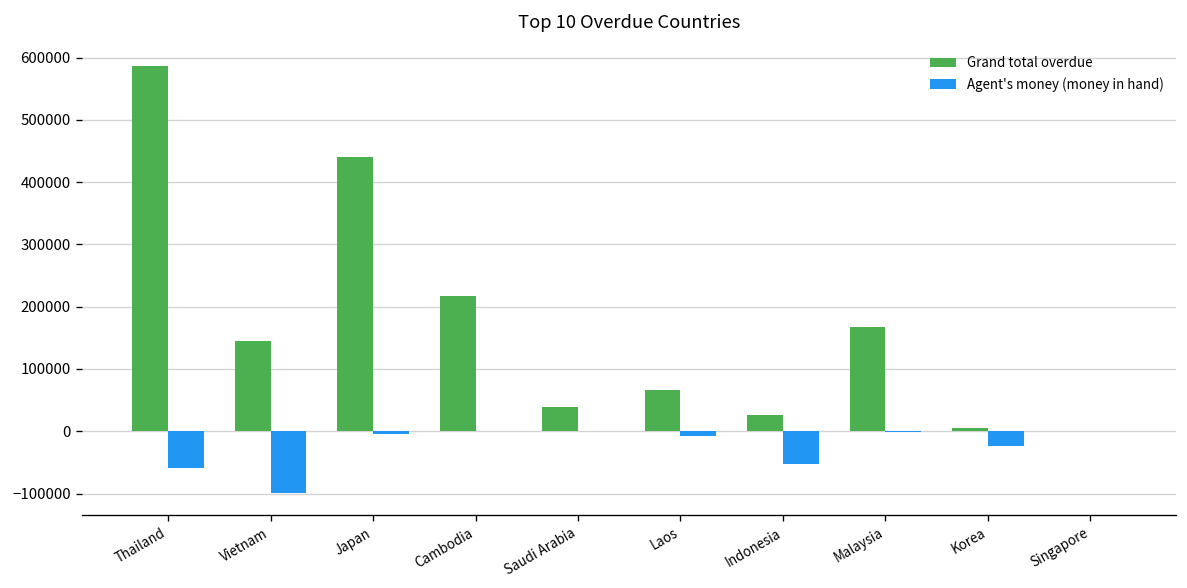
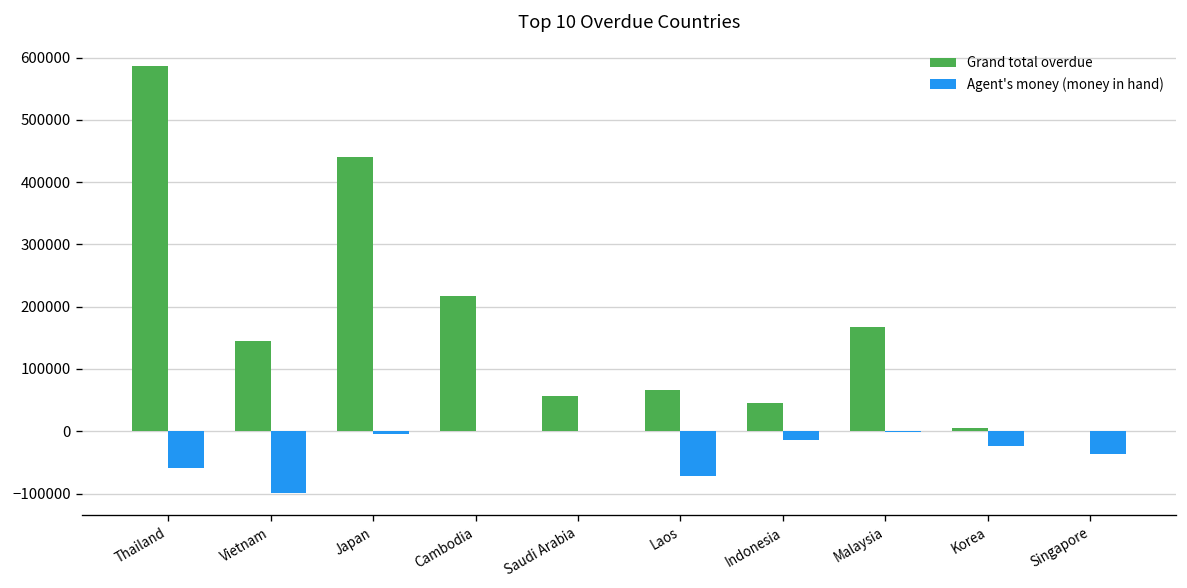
Grand total overdue, Saudi Arabia: 40000 -> 60000
Agent's money (money in hand), Laos: -10000 -> -70000
Grand total overdue, Indonesia: 30000 -> 40000
Agent's money (money in hand), Indonesia: -50000 -> -10000
Agent's money (money in hand), Singapore: 0 -> -40000
